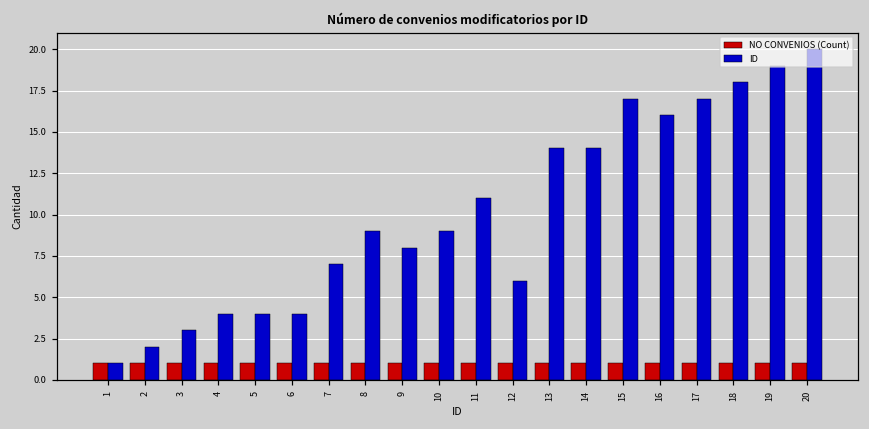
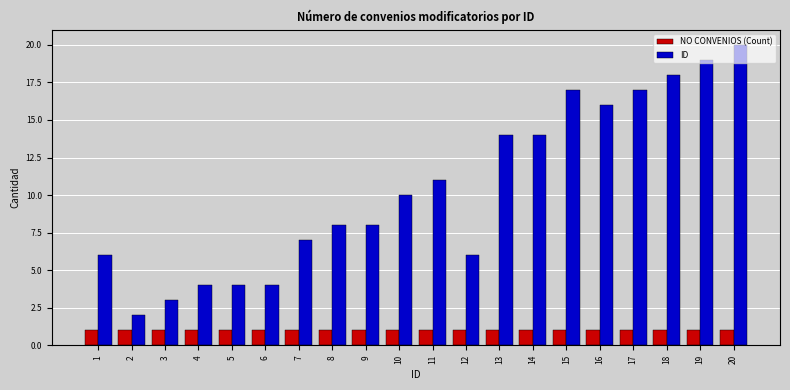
ID, 1: 1 -> 6
ID, 8: 9 -> 8
ID, 10: 9 -> 10
